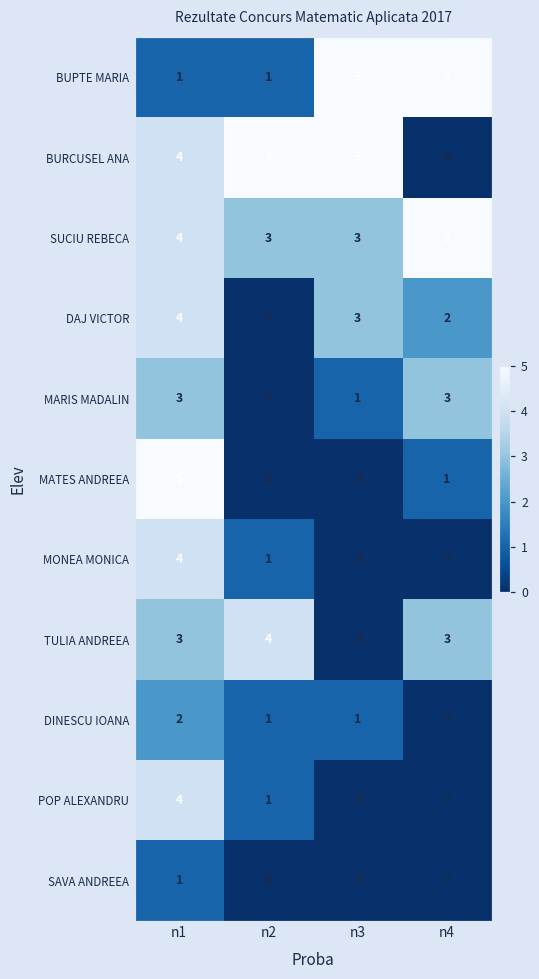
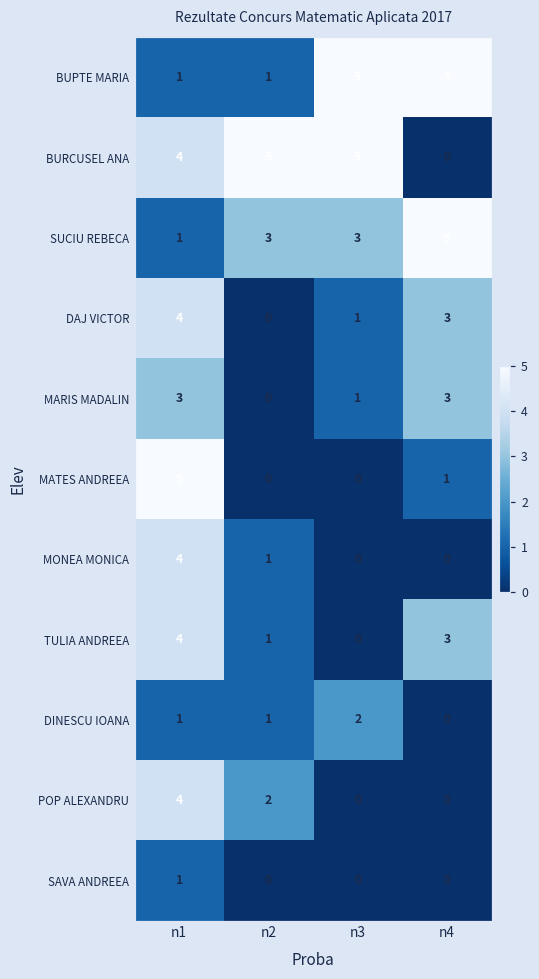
SUCIU REBECA, n1: 4 -> 1
DAJ VICTOR, n3: 3 -> 1
DAJ VICTOR, n4: 2 -> 3
TULIA ANDREEA, n1: 3 -> 4
TULIA ANDREEA, n2: 4 -> 1
DINESCU IOANA, n1: 2 -> 1
DINESCU IOANA, n3: 1 -> 2
POP ALEXANDRU, n2: 1 -> 2
